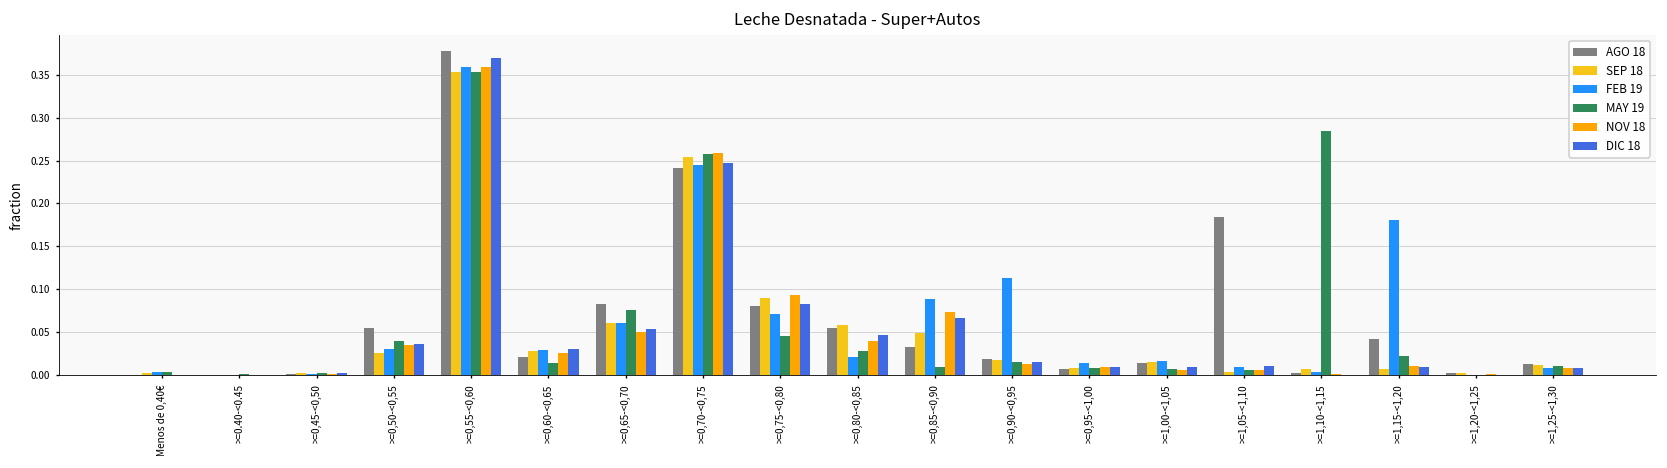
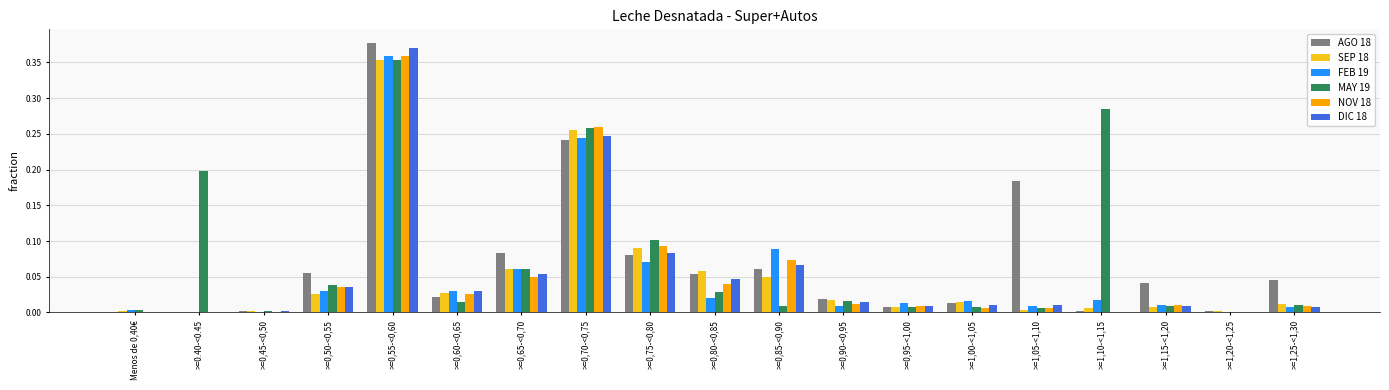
MAY 19, >=0.40-<0.45: 0.00 -> 0.20
MAY 19, >=0,65-<0,70: 0.08 -> 0.06
MAY 19, >=0,75-<0,80: 0.05 -> 0.10
AGO 18, >=0,85-<0,90: 0.03 -> 0.06
FEB 19, >=0,90-<0,95: 0.11 -> 0.01
FEB 19, >=1,10-<1,15: 0.00 -> 0.02
FEB 19, >=1,15-<1,20: 0.18 -> 0.01
MAY 19, >=1,15-<1,20: 0.02 -> 0.01
AGO 18, >=1,25-<1,30: 0.01 -> 0.05
